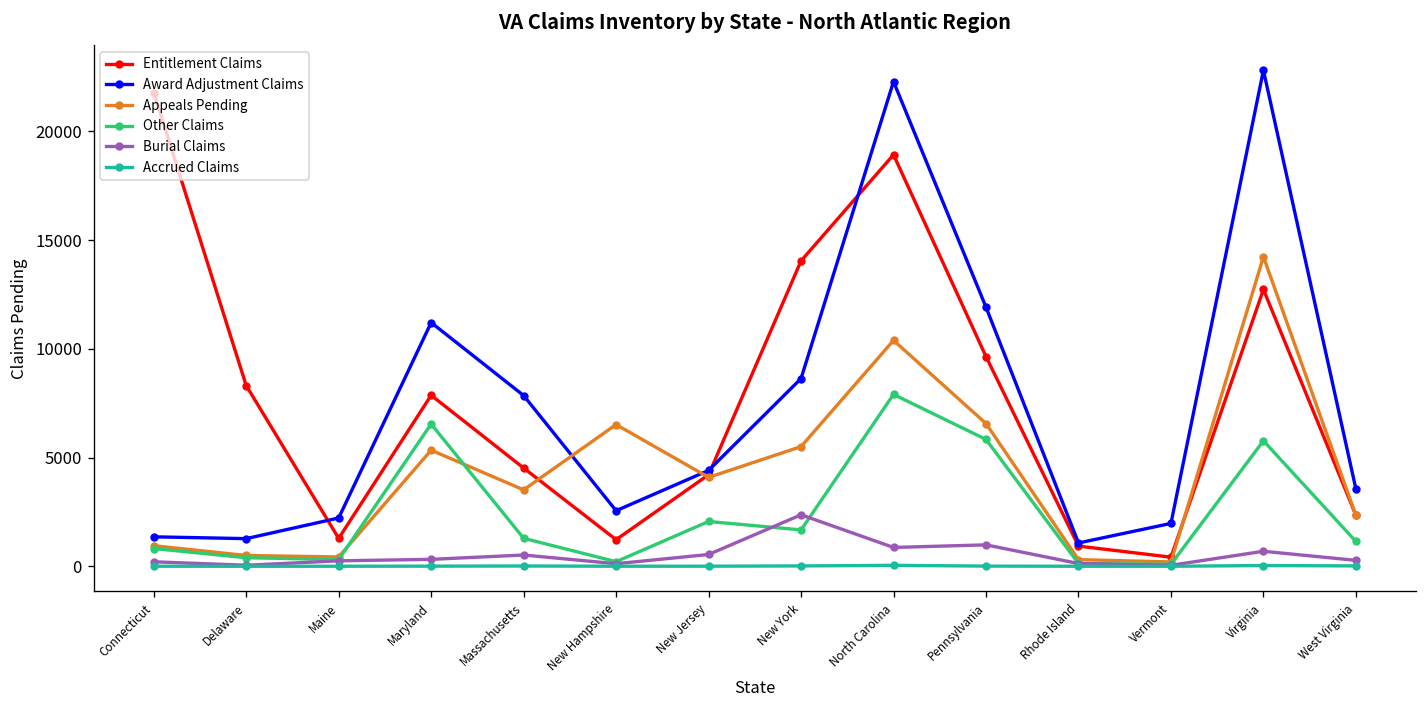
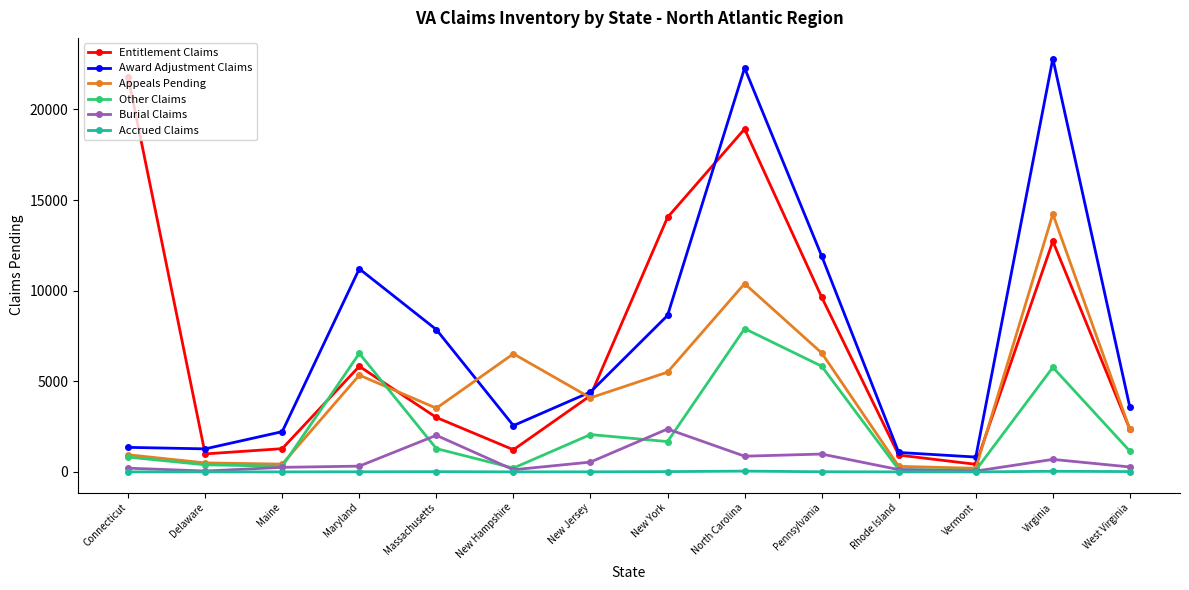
Entitlement Claims, Delaware: 8300 -> 1000
Entitlement Claims, Maryland: 7900 -> 5800
Entitlement Claims, Massachusetts: 4500 -> 3000
Burial Claims, Massachusetts: 500 -> 2000
Award Adjustment Claims, Vermont: 2000 -> 800
